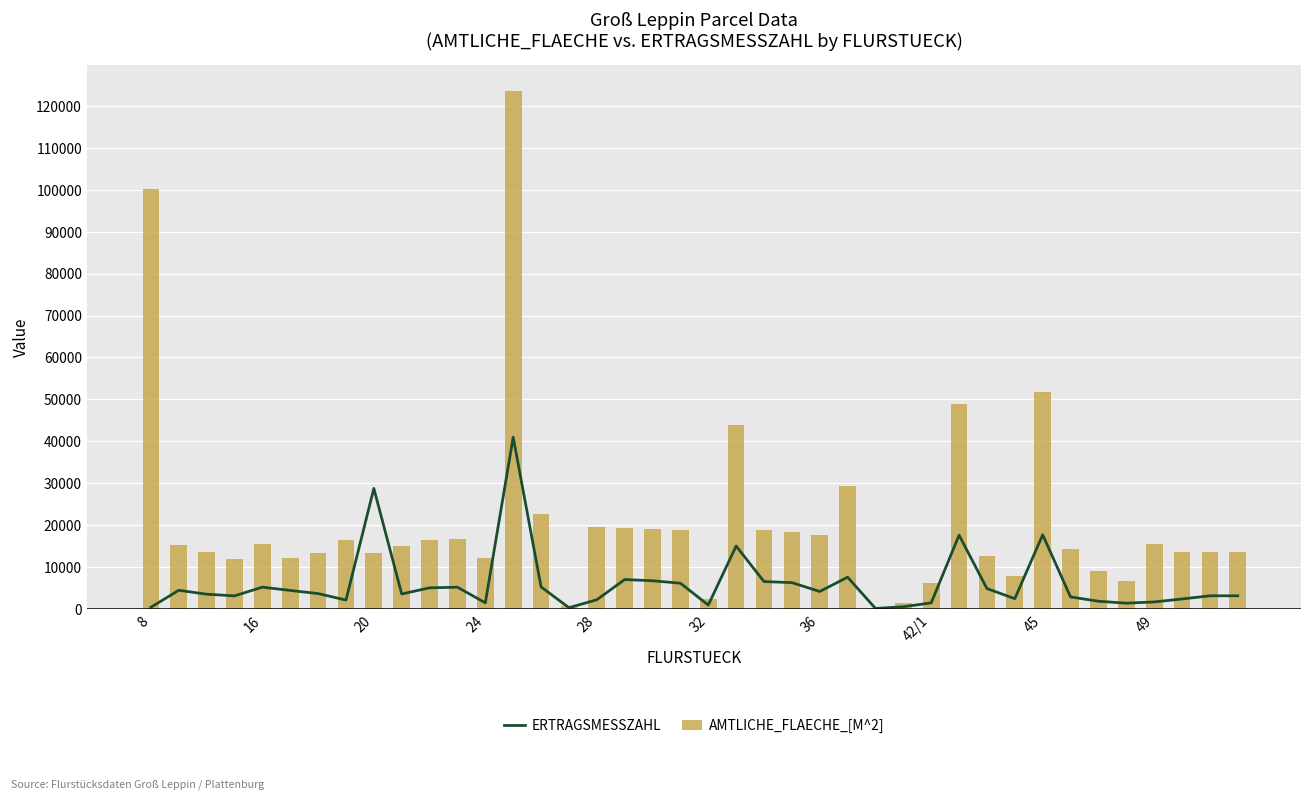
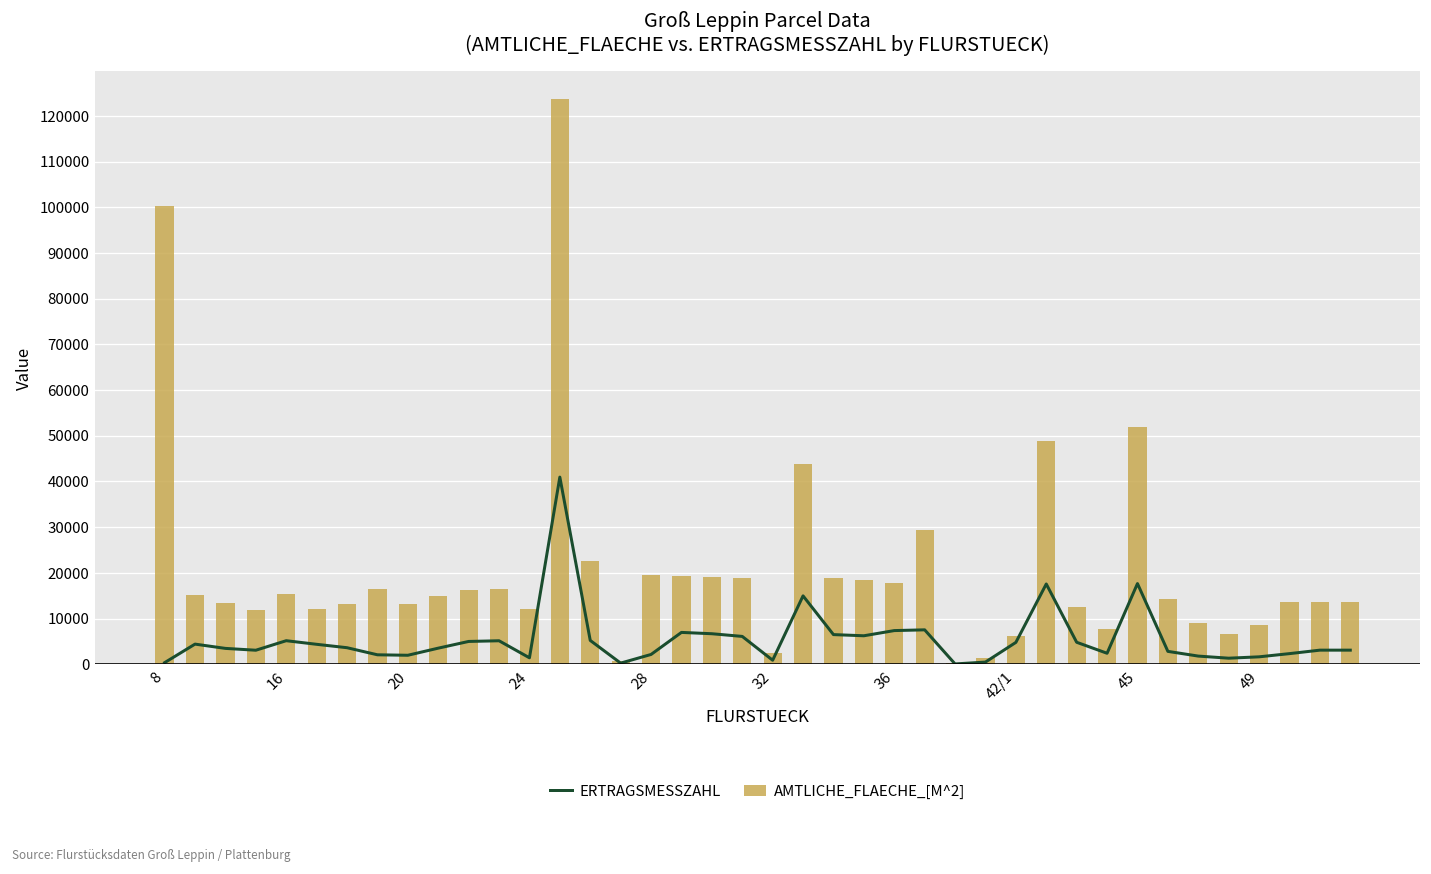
ERTRAGSMESSZAHL, 20: 29000 -> 2000
ERTRAGSMESSZAHL, 36: 4000 -> 7000
ERTRAGSMESSZAHL, 42/1: 1000 -> 5000
AMTLICHE_FLAECHE_[M^2], 49: 16000 -> 9000
